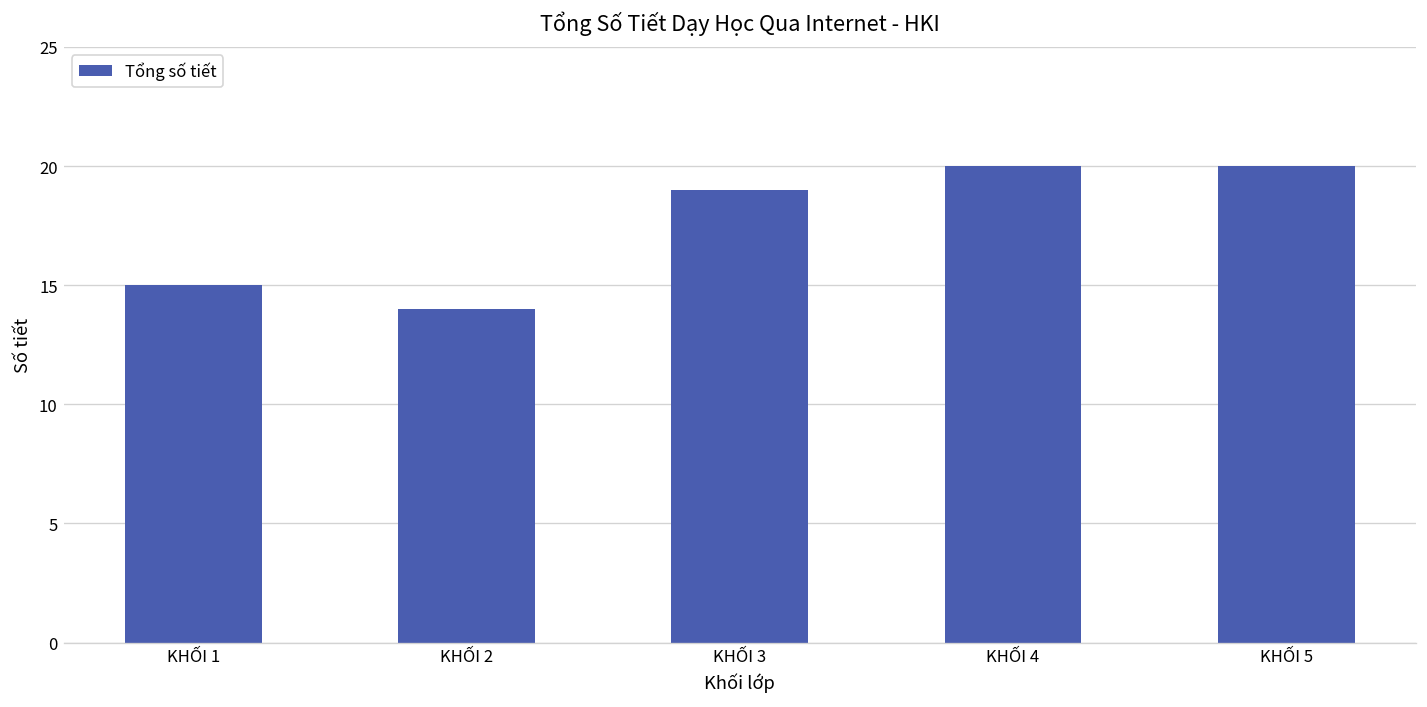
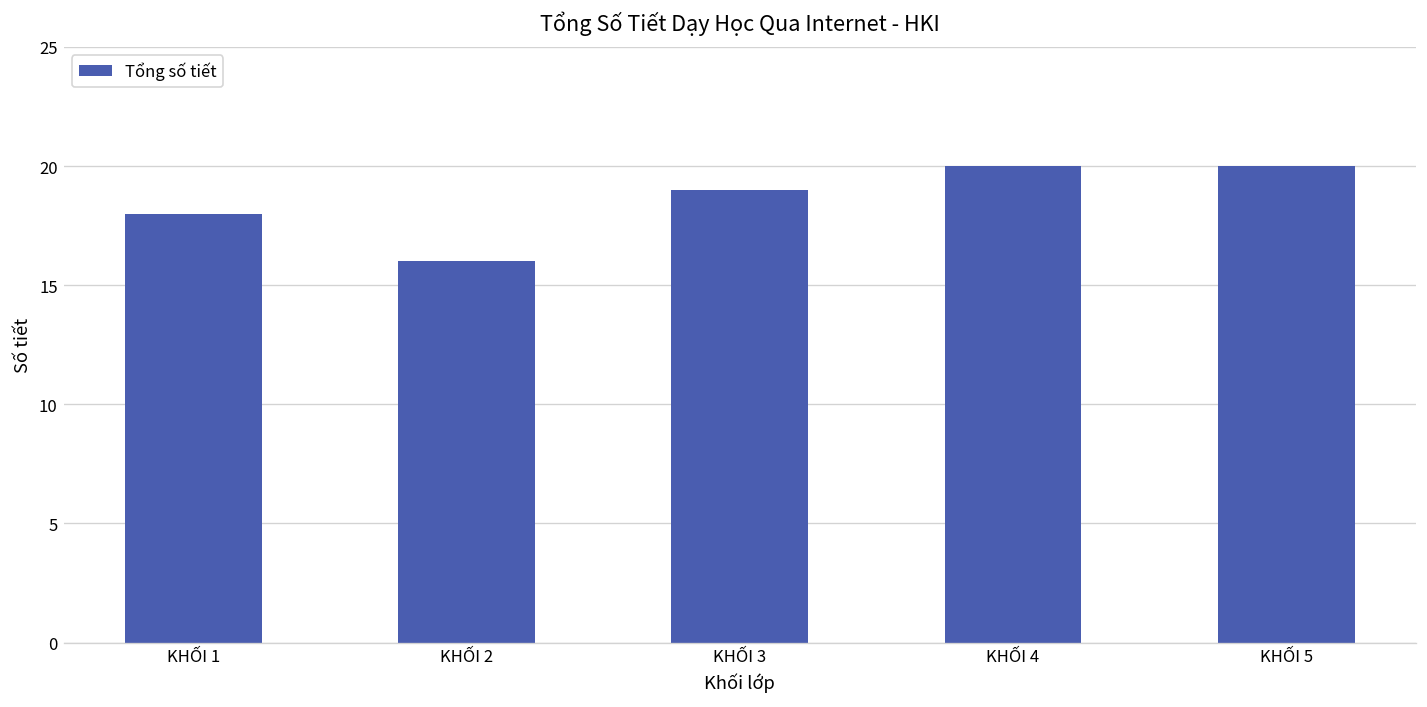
KHỐI 1: 15 -> 18
KHỐI 2: 14 -> 16
